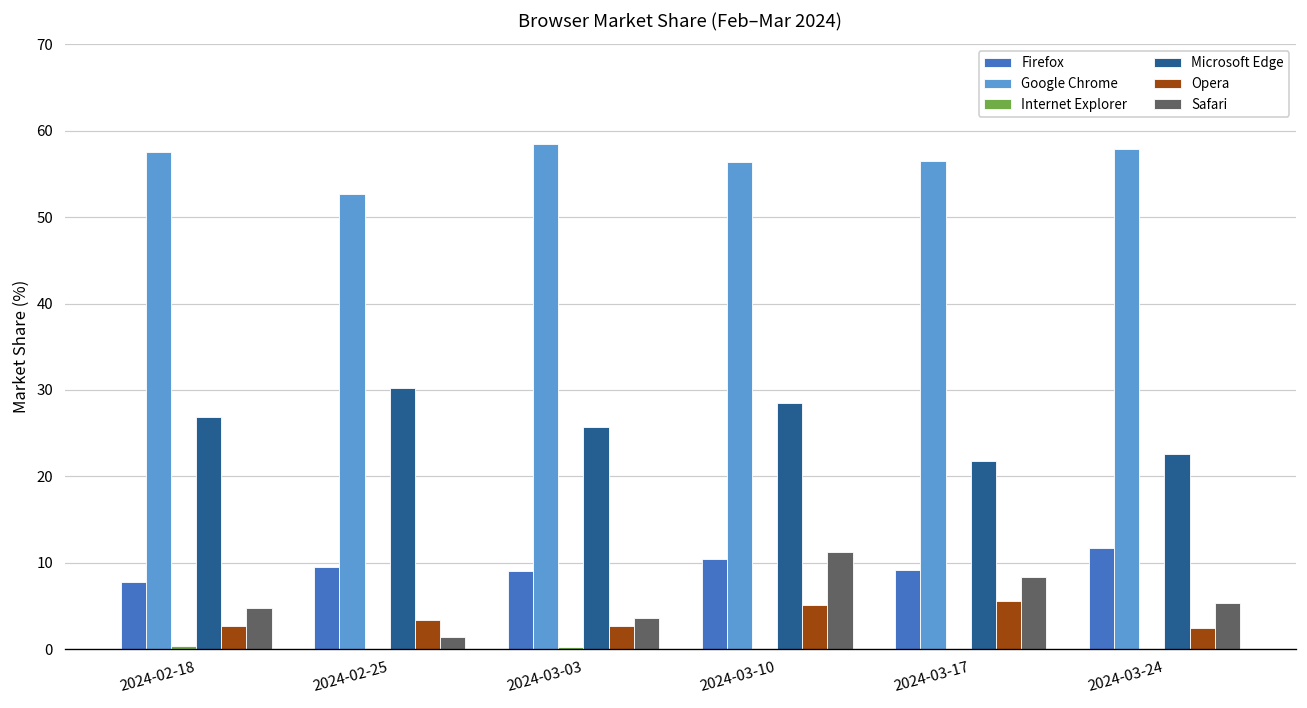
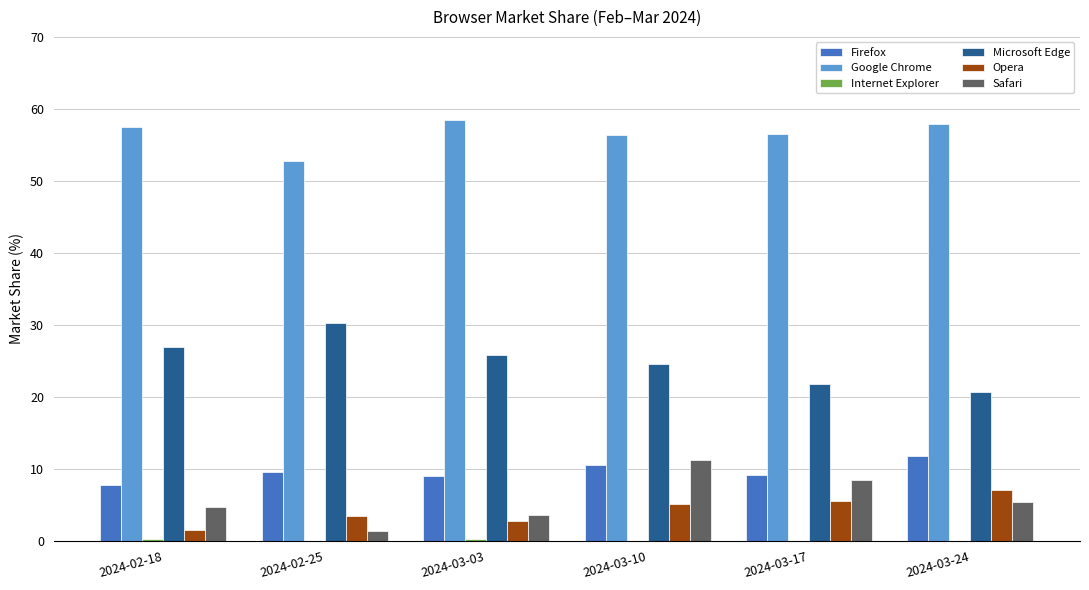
Opera, 2024-02-18: 3 -> 2
Microsoft Edge, 2024-03-10: 28 -> 25
Microsoft Edge, 2024-03-24: 23 -> 21
Opera, 2024-03-24: 2 -> 7
